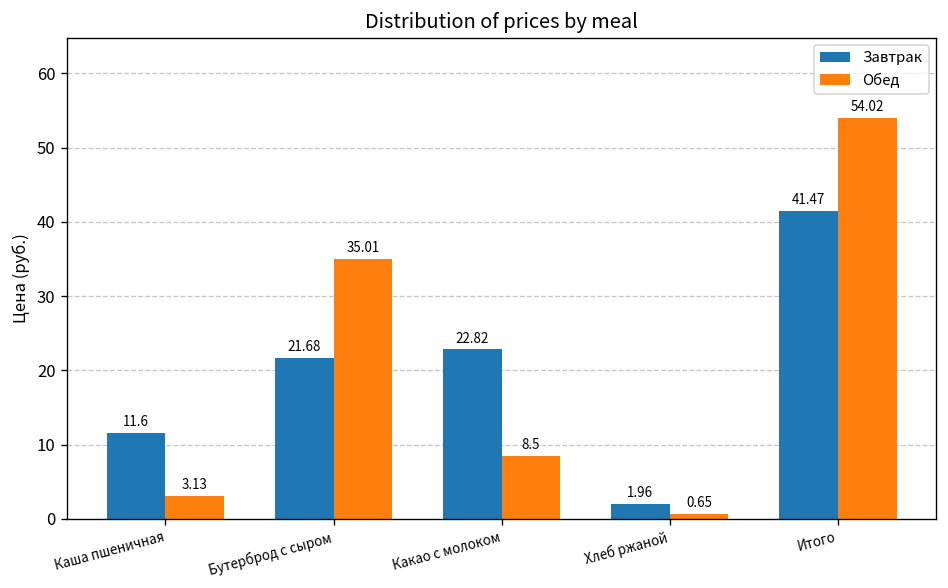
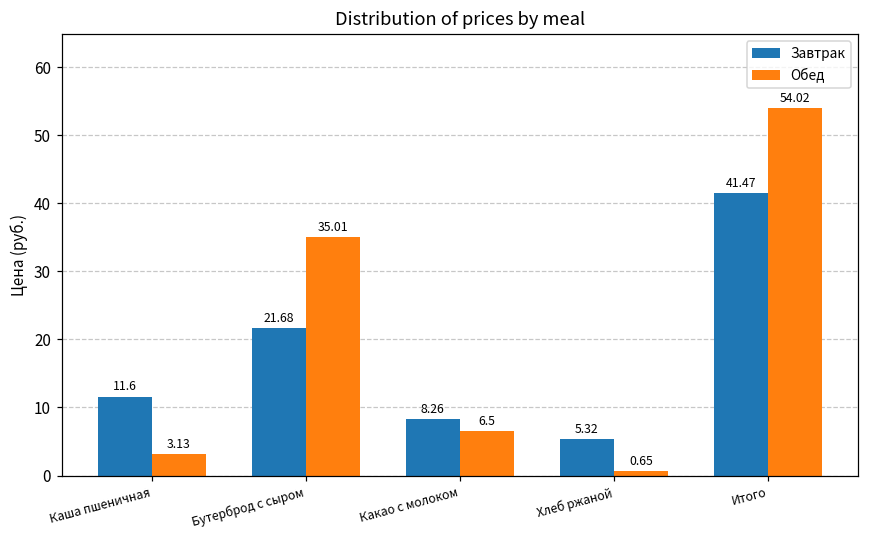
Завтрак, Какао с молоком: 22.82 -> 8.26
Обед, Какао с молоком: 8.5 -> 6.5
Завтрак, Хлеб ржаной: 1.96 -> 5.32
